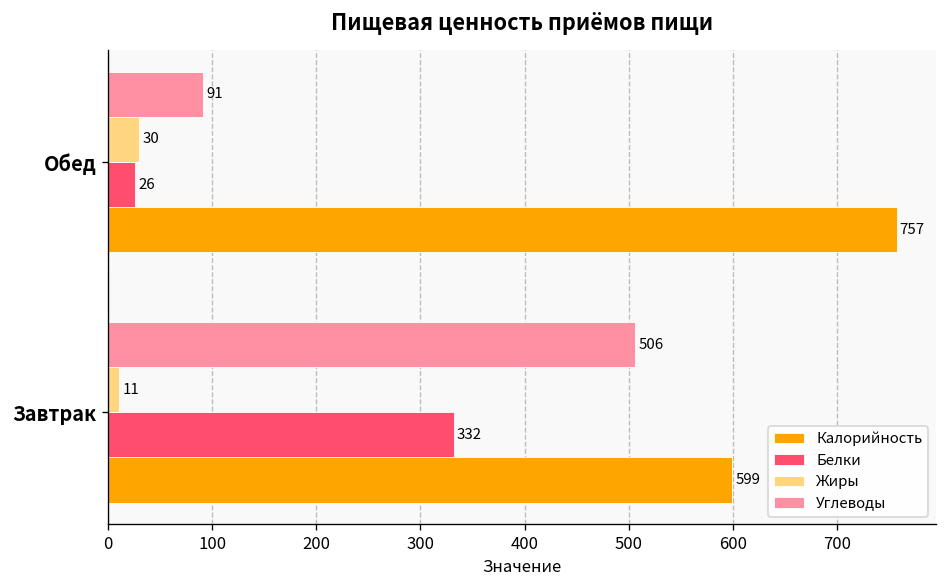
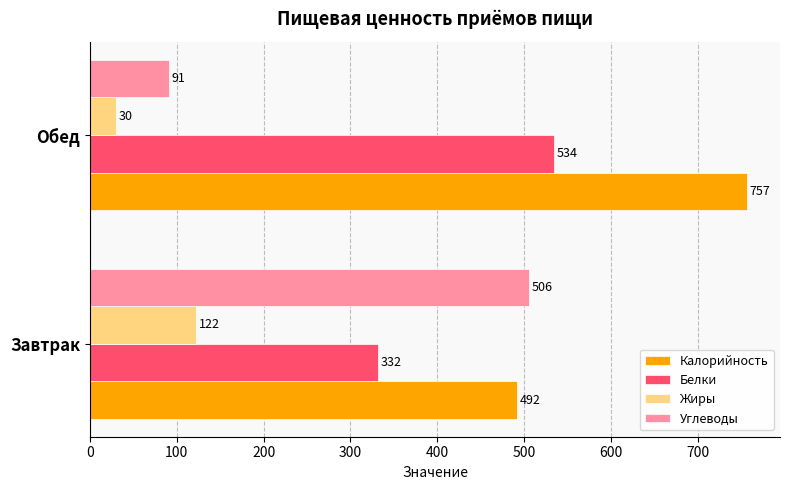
Белки, Обед: 26 -> 534
Жиры, Завтрак: 11 -> 122
Калорийность, Завтрак: 599 -> 492
